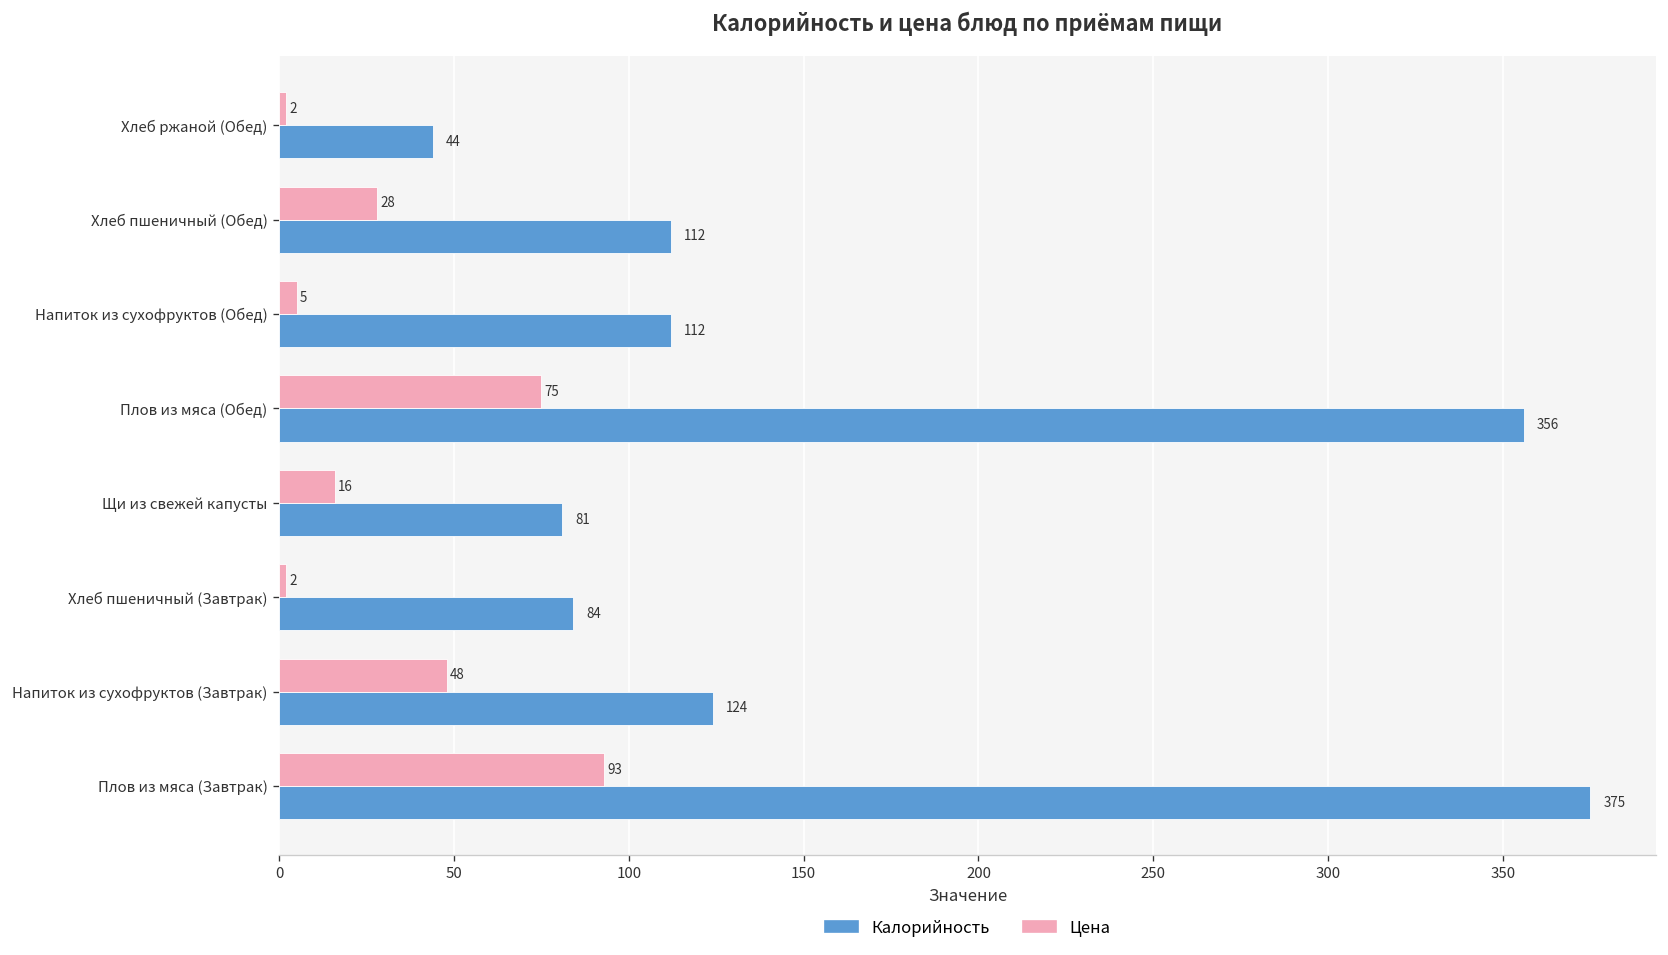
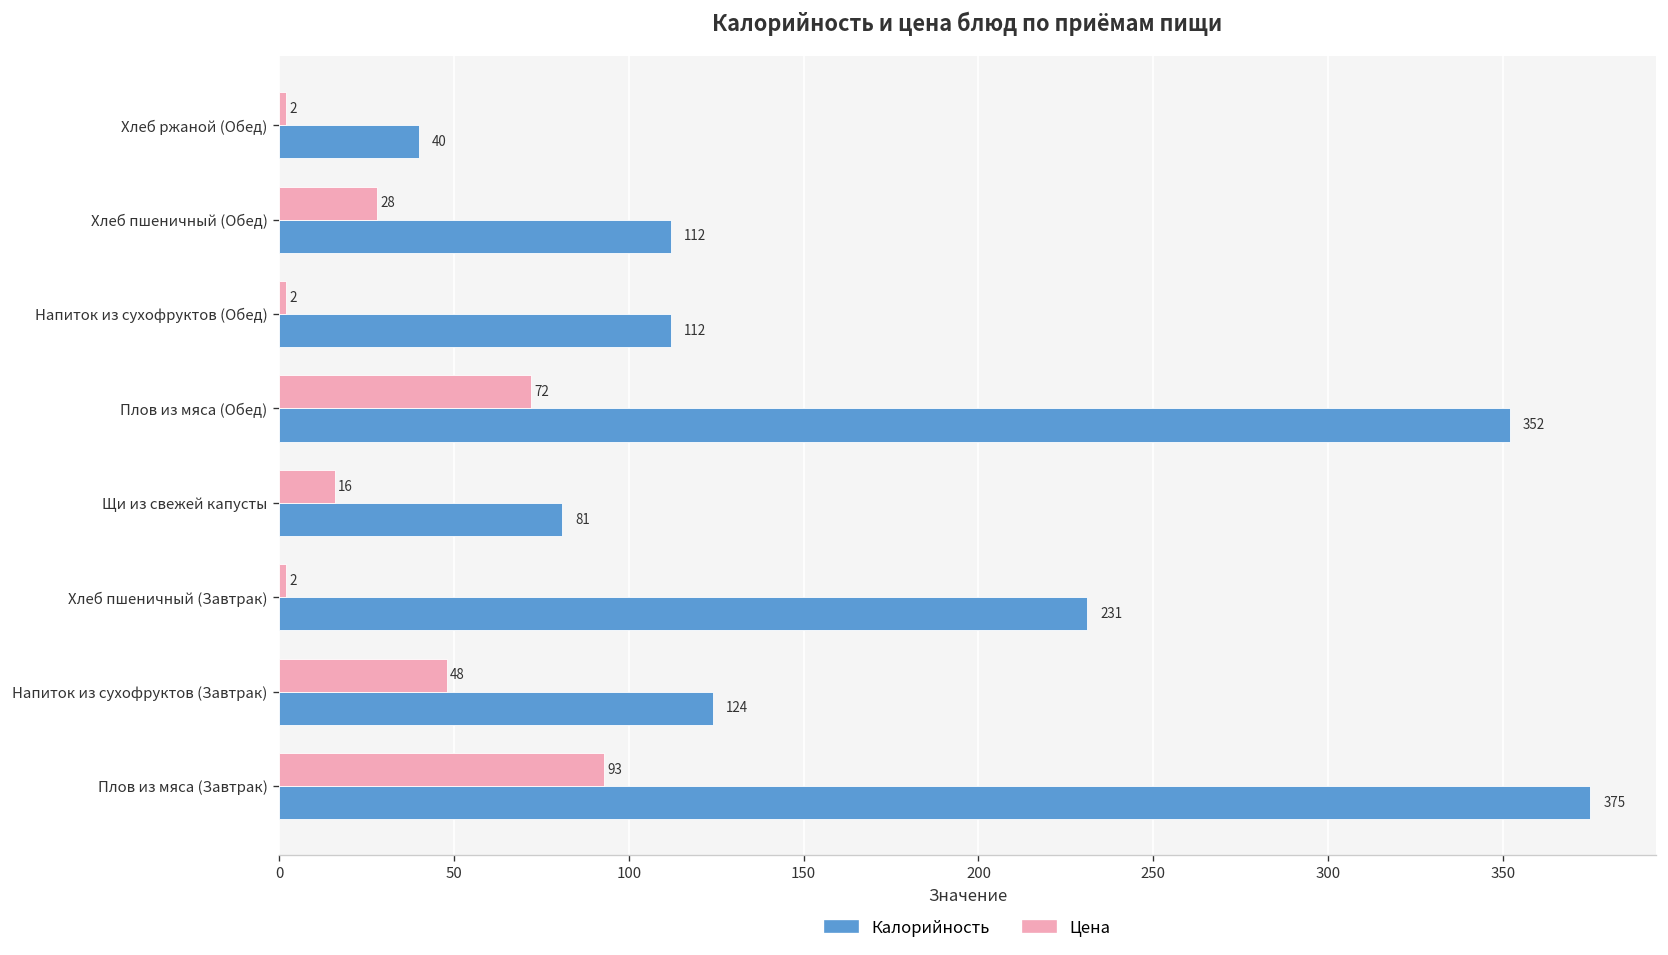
Калорийность, Хлеб ржаной (Обед): 44 -> 40
Цена, Напиток из сухофруктов (Обед): 5 -> 2
Цена, Плов из мяса (Обед): 75 -> 72
Калорийность, Плов из мяса (Обед): 356 -> 352
Калорийность, Хлеб пшеничный (Завтрак): 84 -> 231
